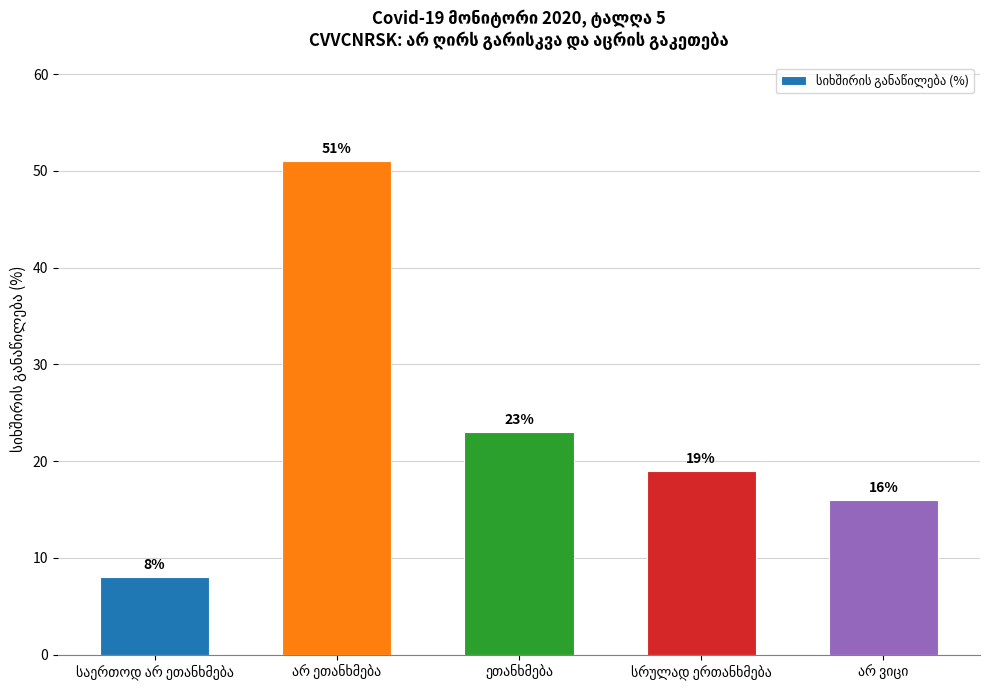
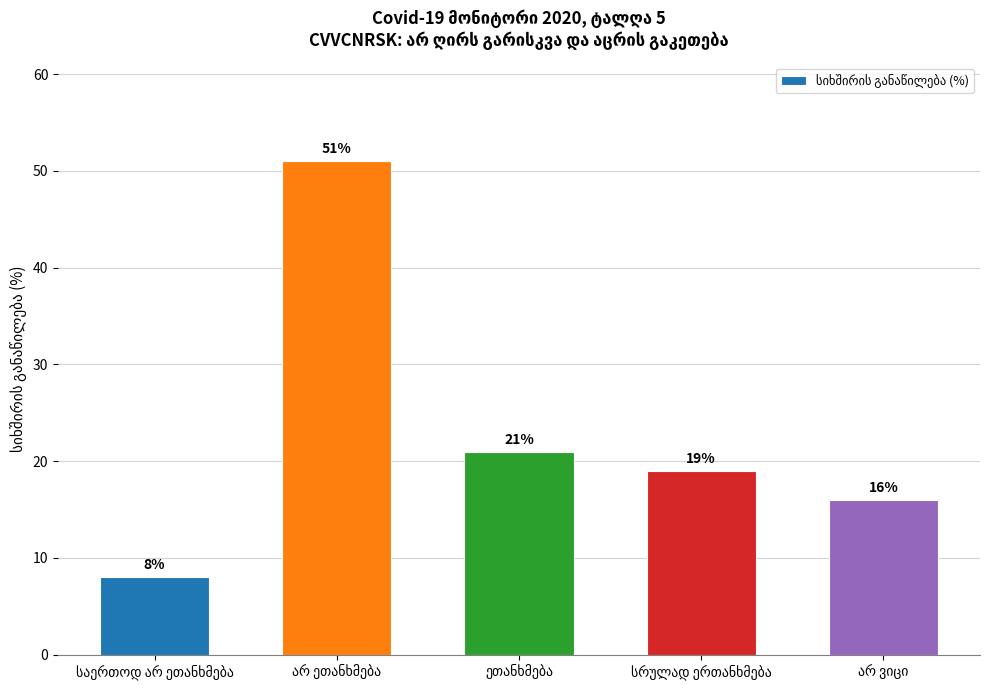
ეთანხმება: 23% -> 21%
